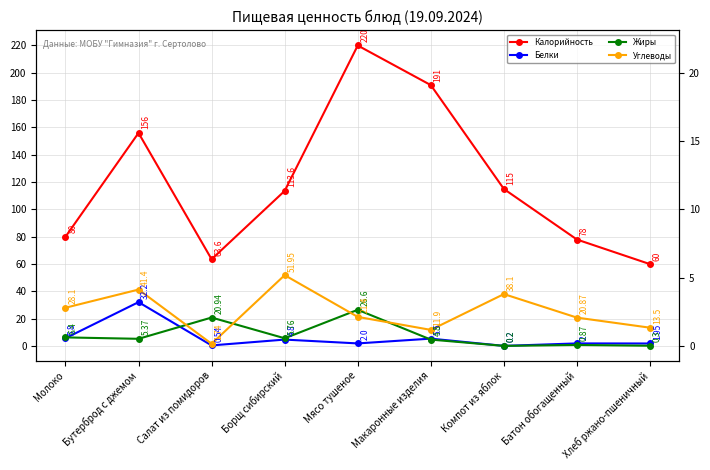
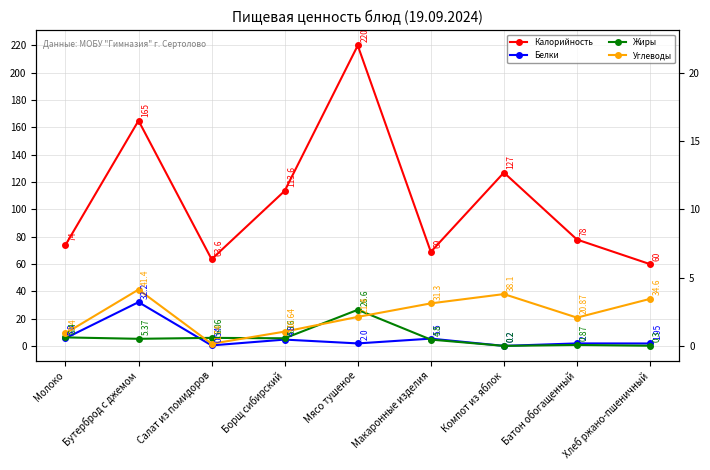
Калорийность, Молоко: 80 -> 74
Углеводы, Молоко: 28.1 -> 9.4
Калорийность, Бутерброд с джемом: 156 -> 165
Жиры, Салат из помидоров: 20.94 -> 6.06
Углеводы, Борщ сибирский: 51.95 -> 10.64
Калорийность, Макаронные изделия: 191 -> 69
Углеводы, Макаронные изделия: 11.9 -> 31.3
Калорийность, Компот из яблок: 115 -> 127
Углеводы, Хлеб ржано-пшеничный: 13.5 -> 34.6
